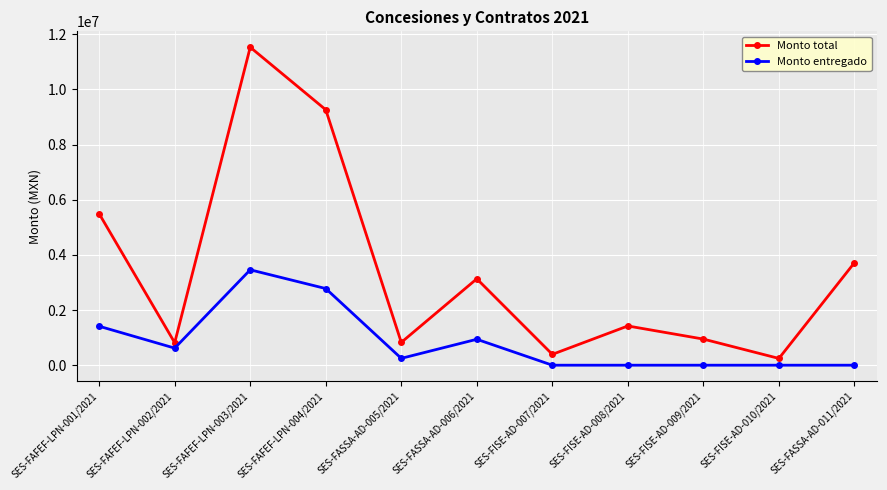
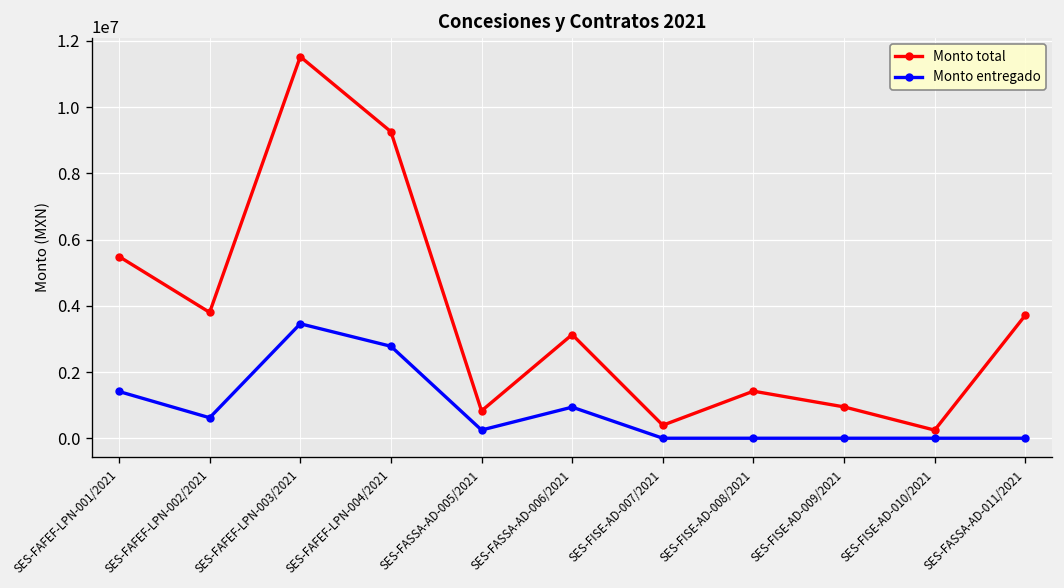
Monto total, SES-FAFEF-LPN-002/2021: 800000 -> 3800000
